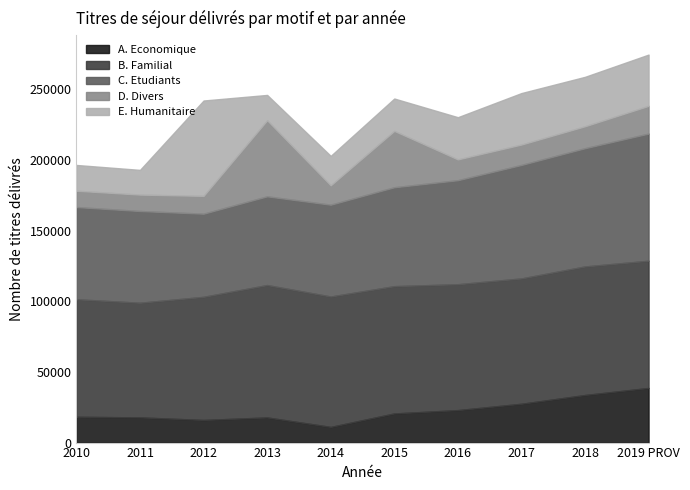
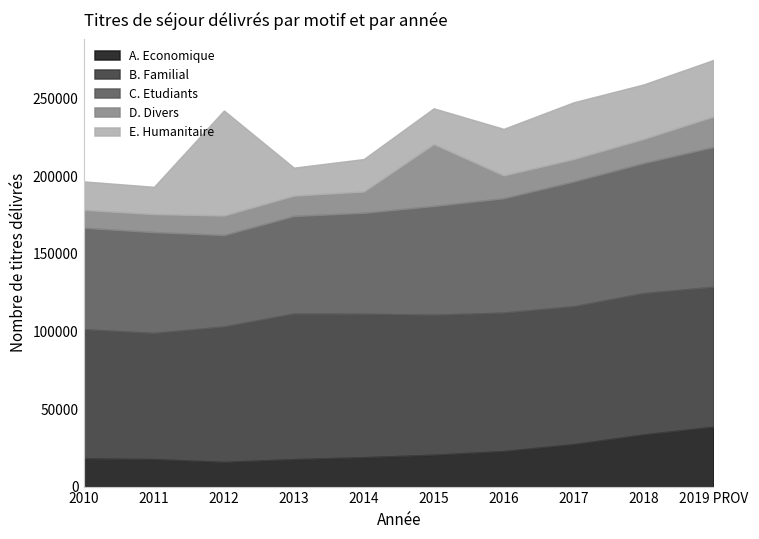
D. Divers, 2013: 54000 -> 13000
A. Economique, 2014: 11000 -> 19000
